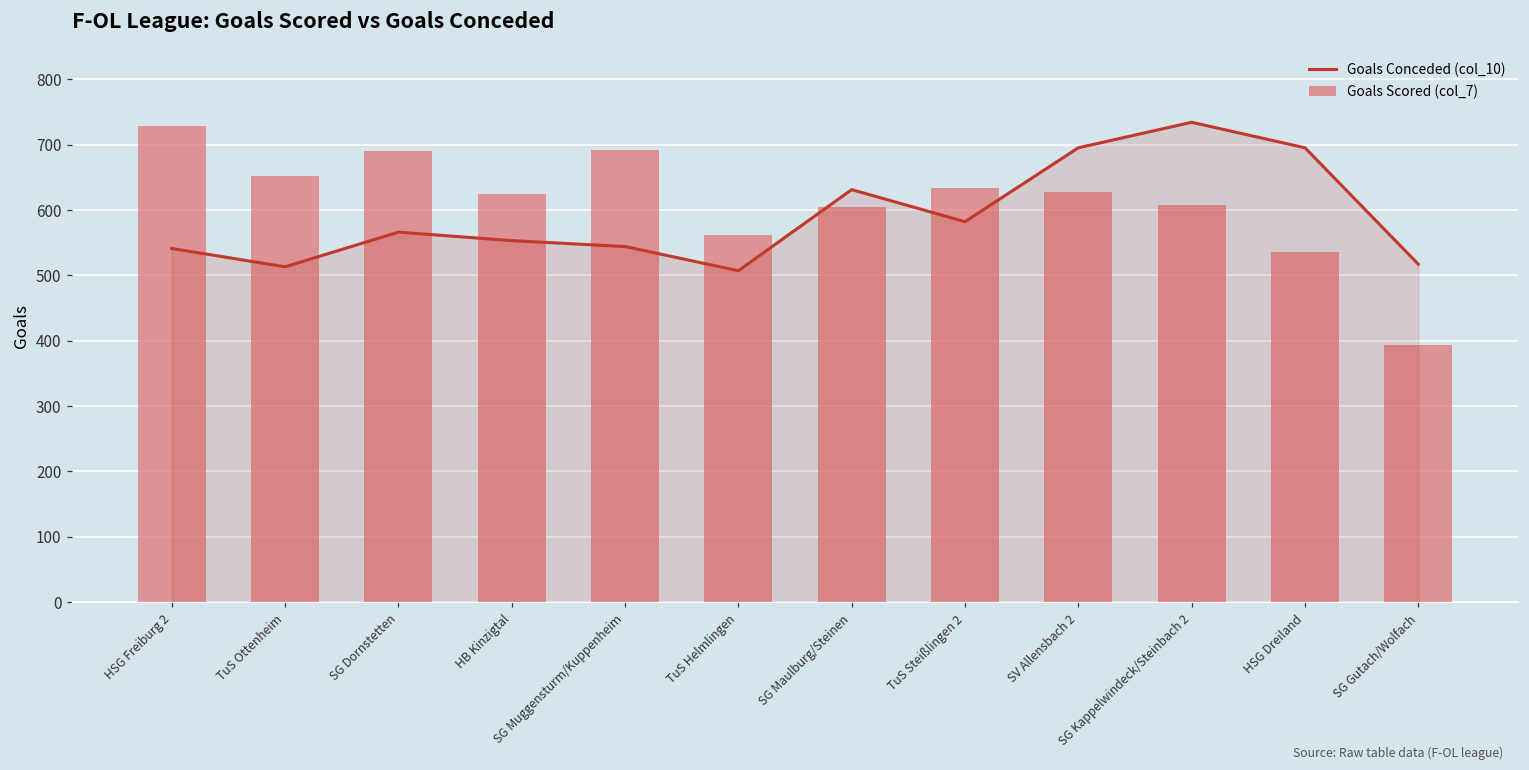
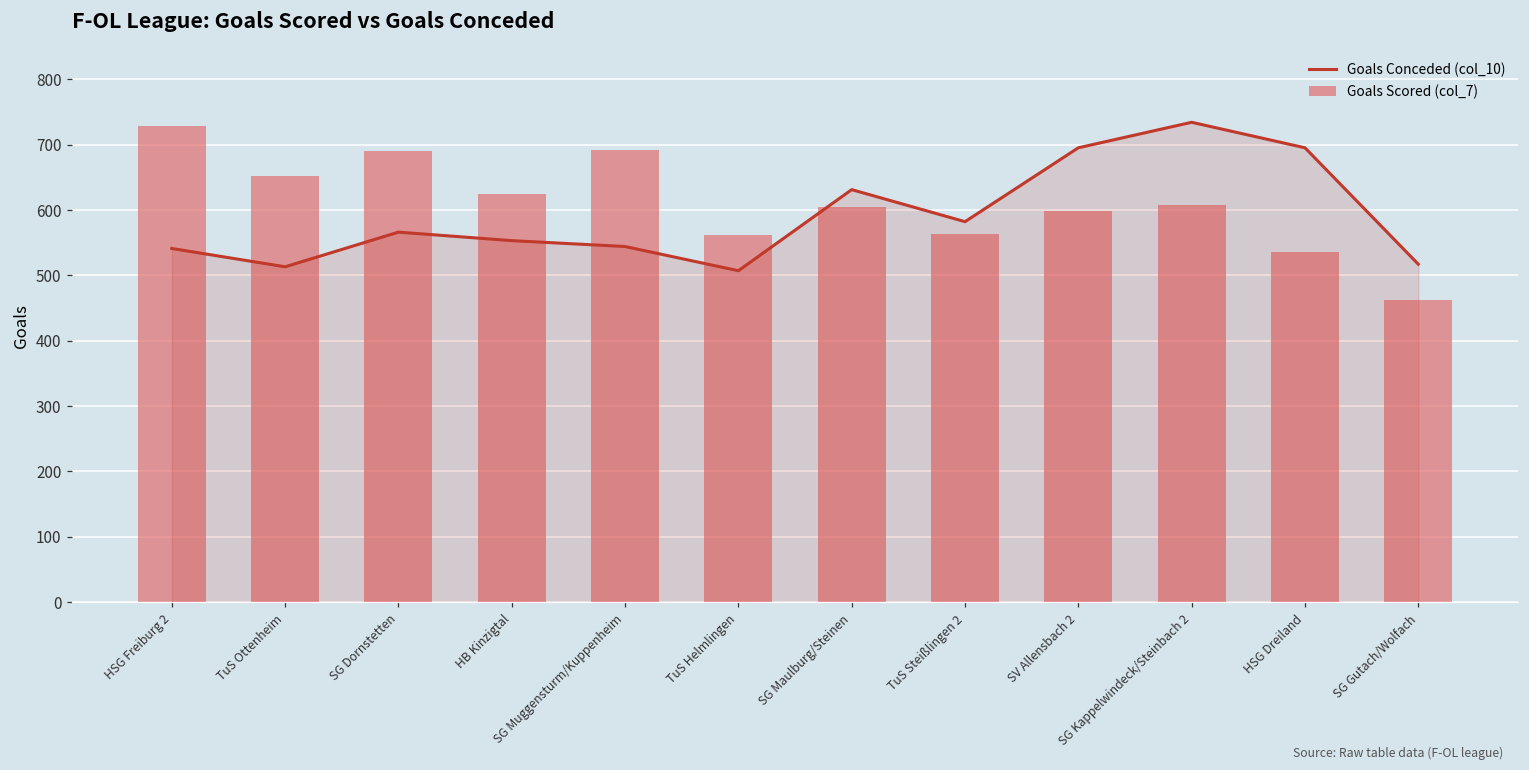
Goals Scored (col_7), TuS Steißlingen 2: 630 -> 560
Goals Scored (col_7), SV Allensbach 2: 630 -> 600
Goals Scored (col_7), SG Gutach/Wolfach: 390 -> 460
